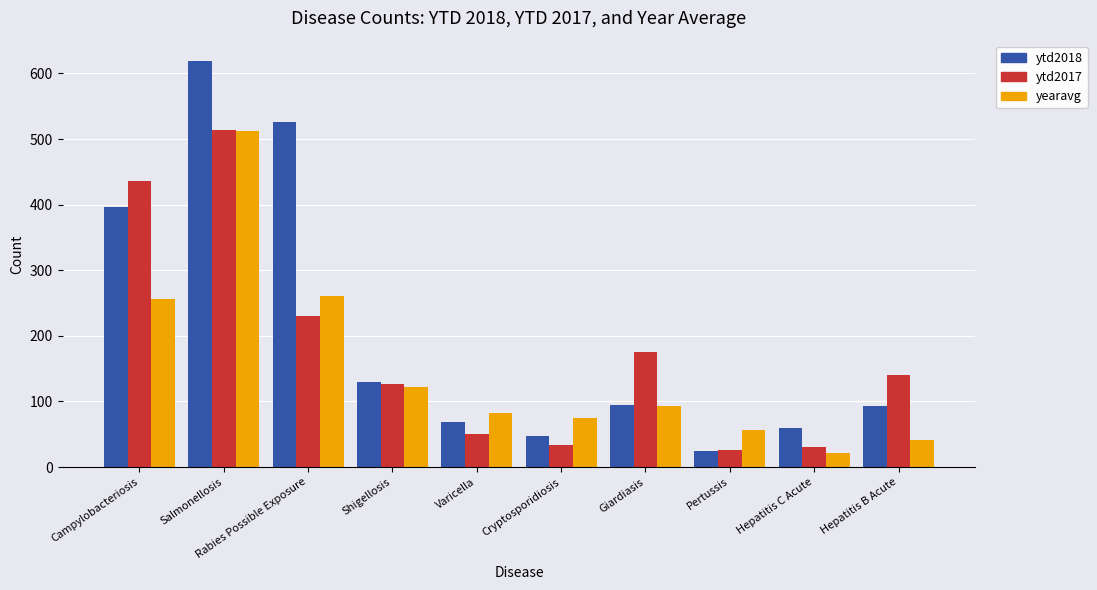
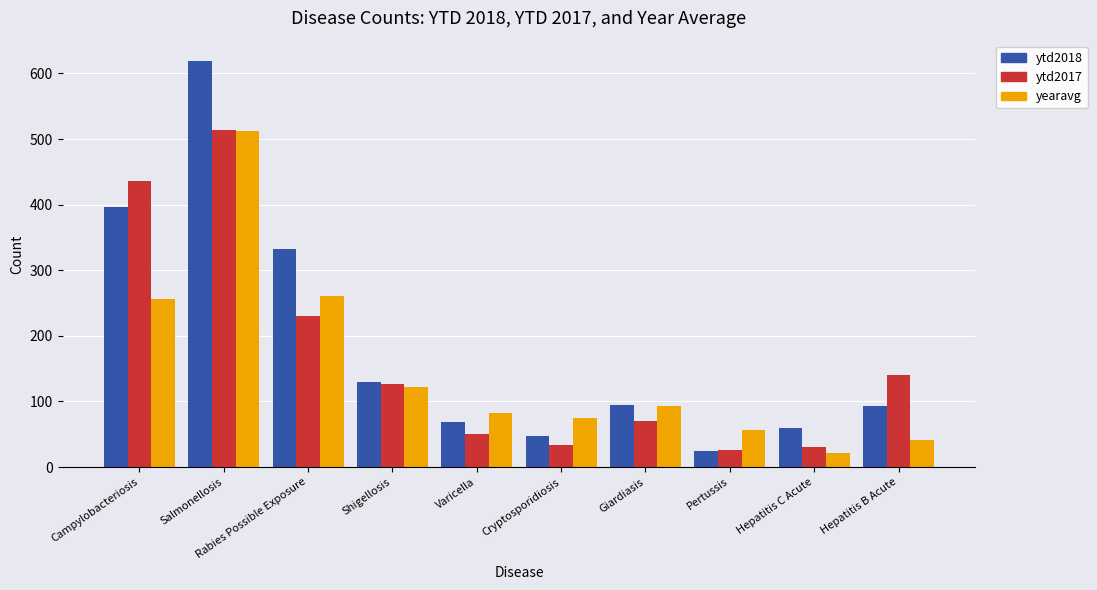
ytd2018, Rabies Possible Exposure: 530 -> 330
ytd2017, Giardiasis: 180 -> 70
